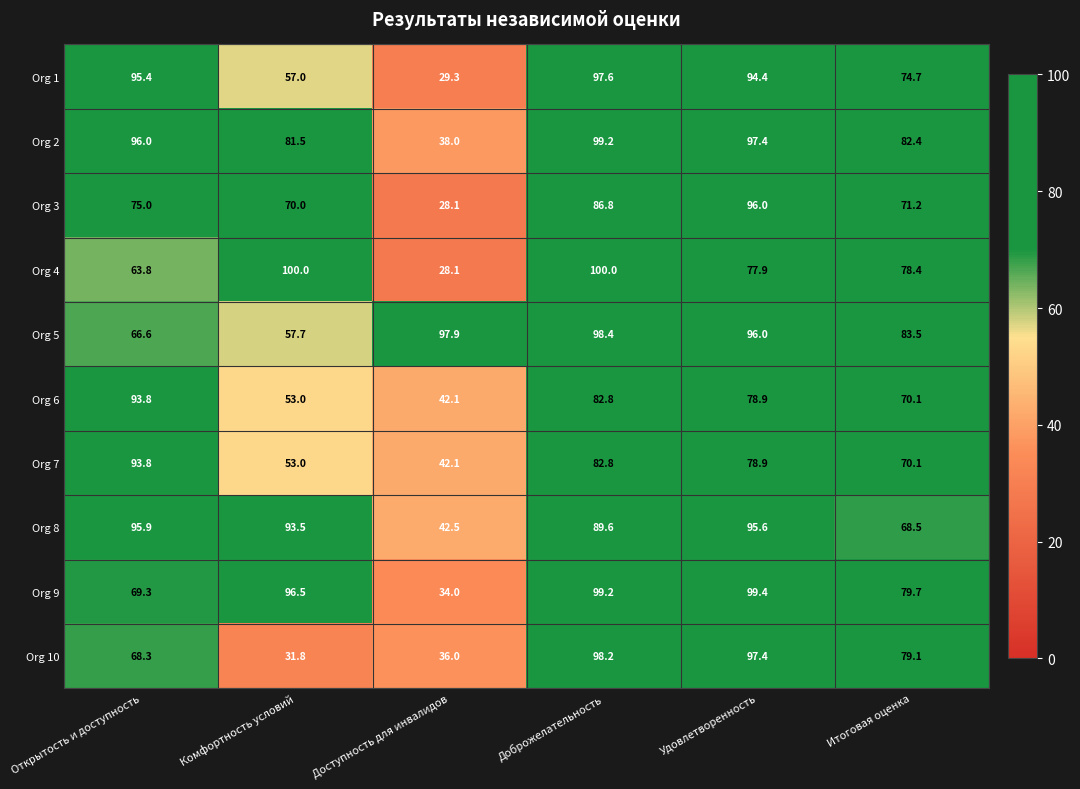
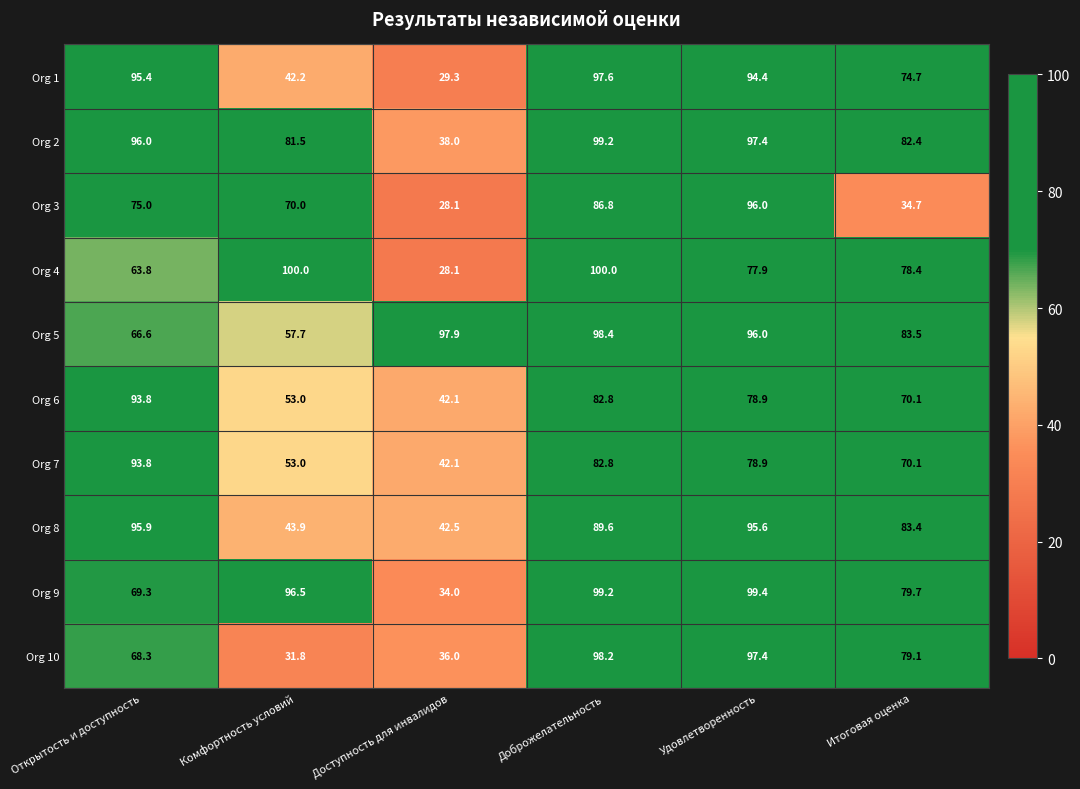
Org 1, Комфортность условий: 57.0 -> 42.2
Org 3, Итоговая оценка: 71.2 -> 34.7
Org 8, Комфортность условий: 93.5 -> 43.9
Org 8, Итоговая оценка: 68.5 -> 83.4
